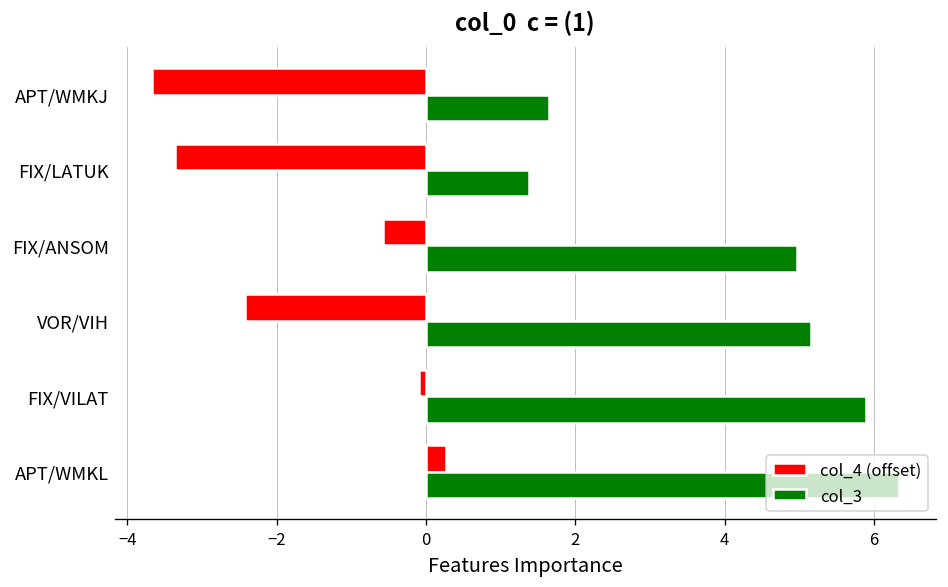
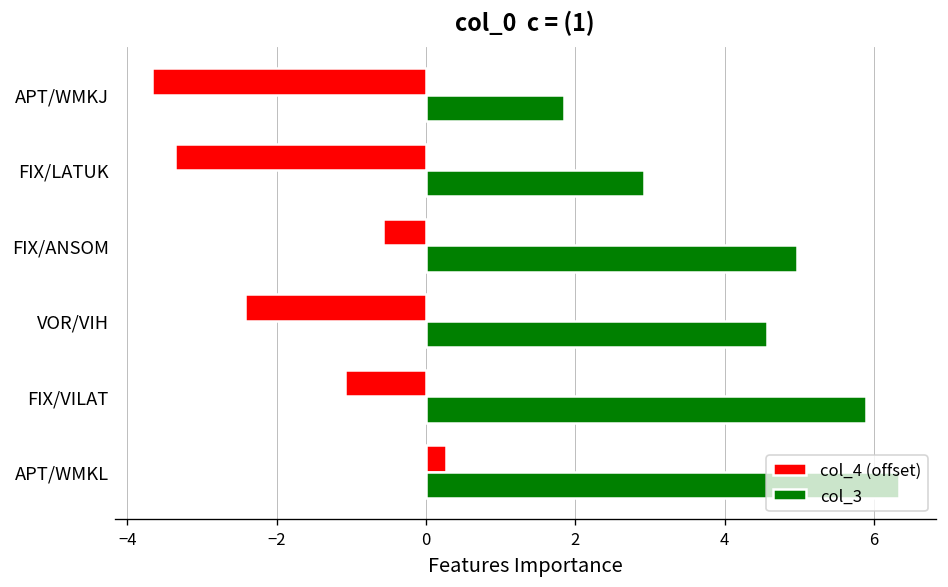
col_3, APT/WMKJ: 1.6 -> 1.9
col_3, FIX/LATUK: 1.4 -> 2.9
col_3, VOR/VIH: 5.2 -> 4.6
col_4 (offset), FIX/VILAT: -0.1 -> -1.1
